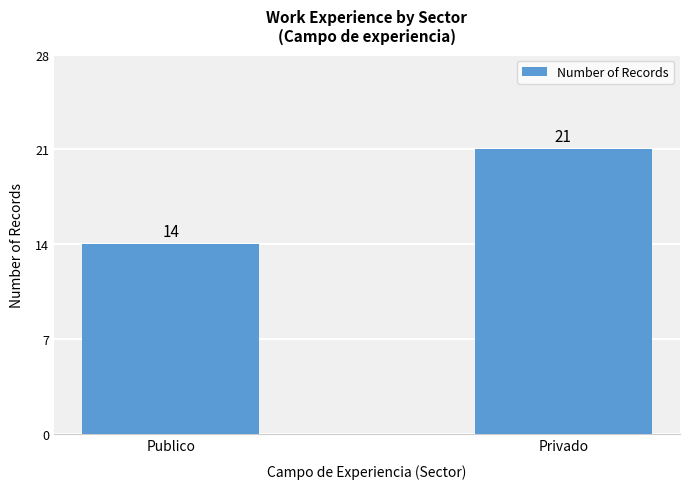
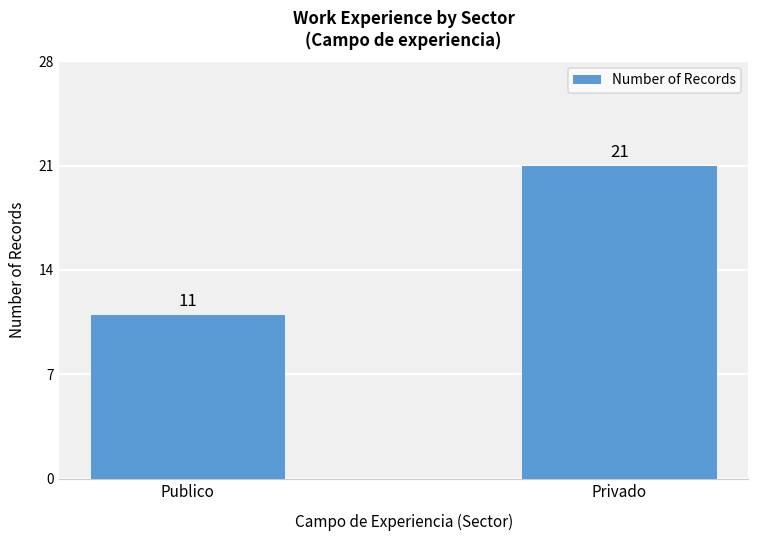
Publico: 14 -> 11
